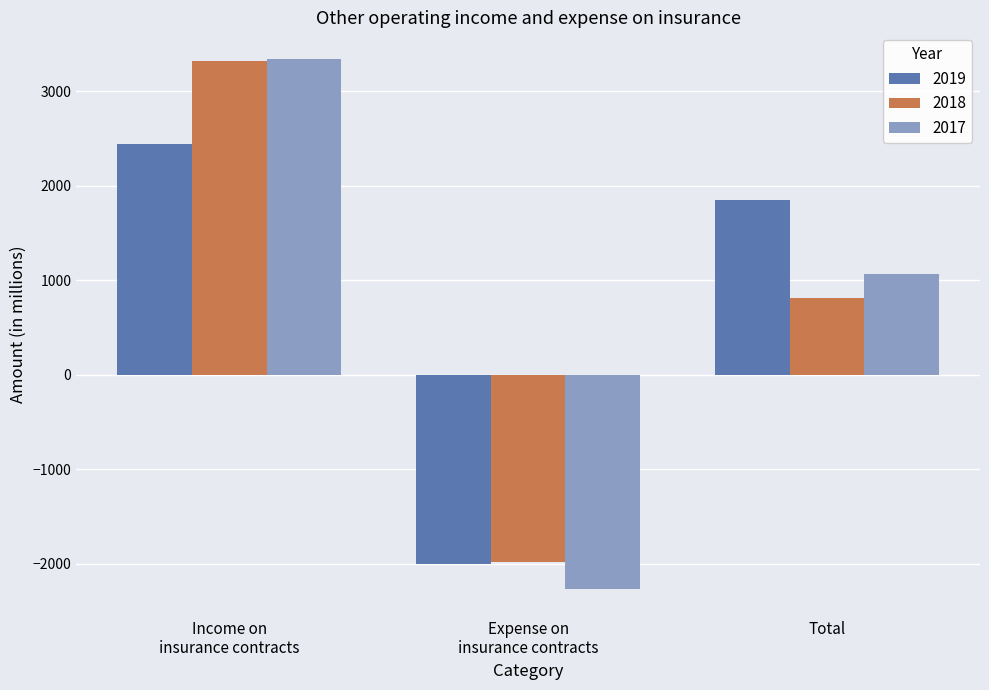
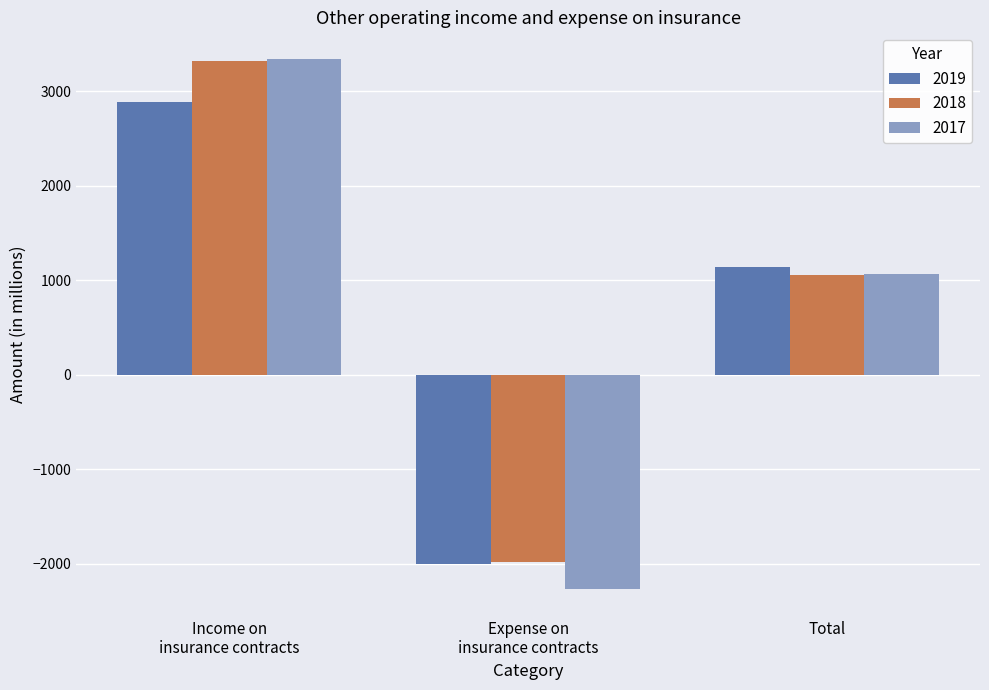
2019, Income on insurance contracts: 2400 -> 2900
2019, Total: 1800 -> 1100
2018, Total: 800 -> 1100
